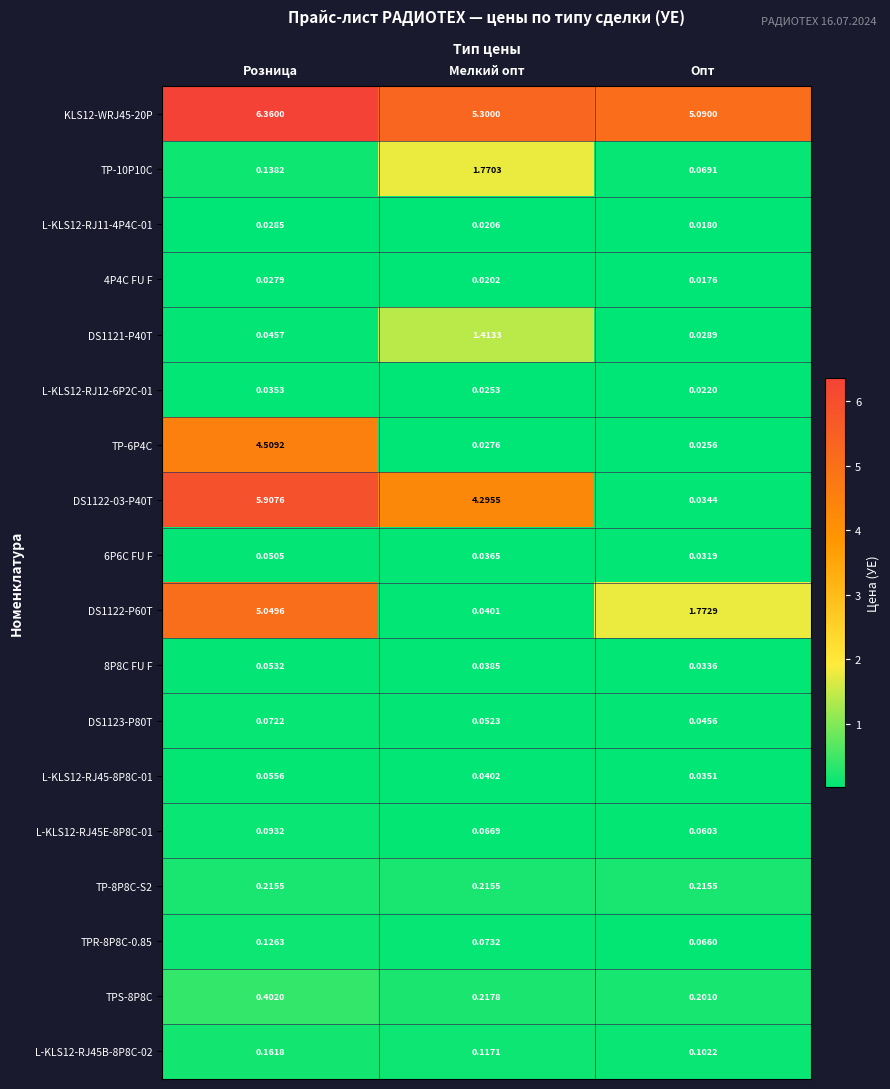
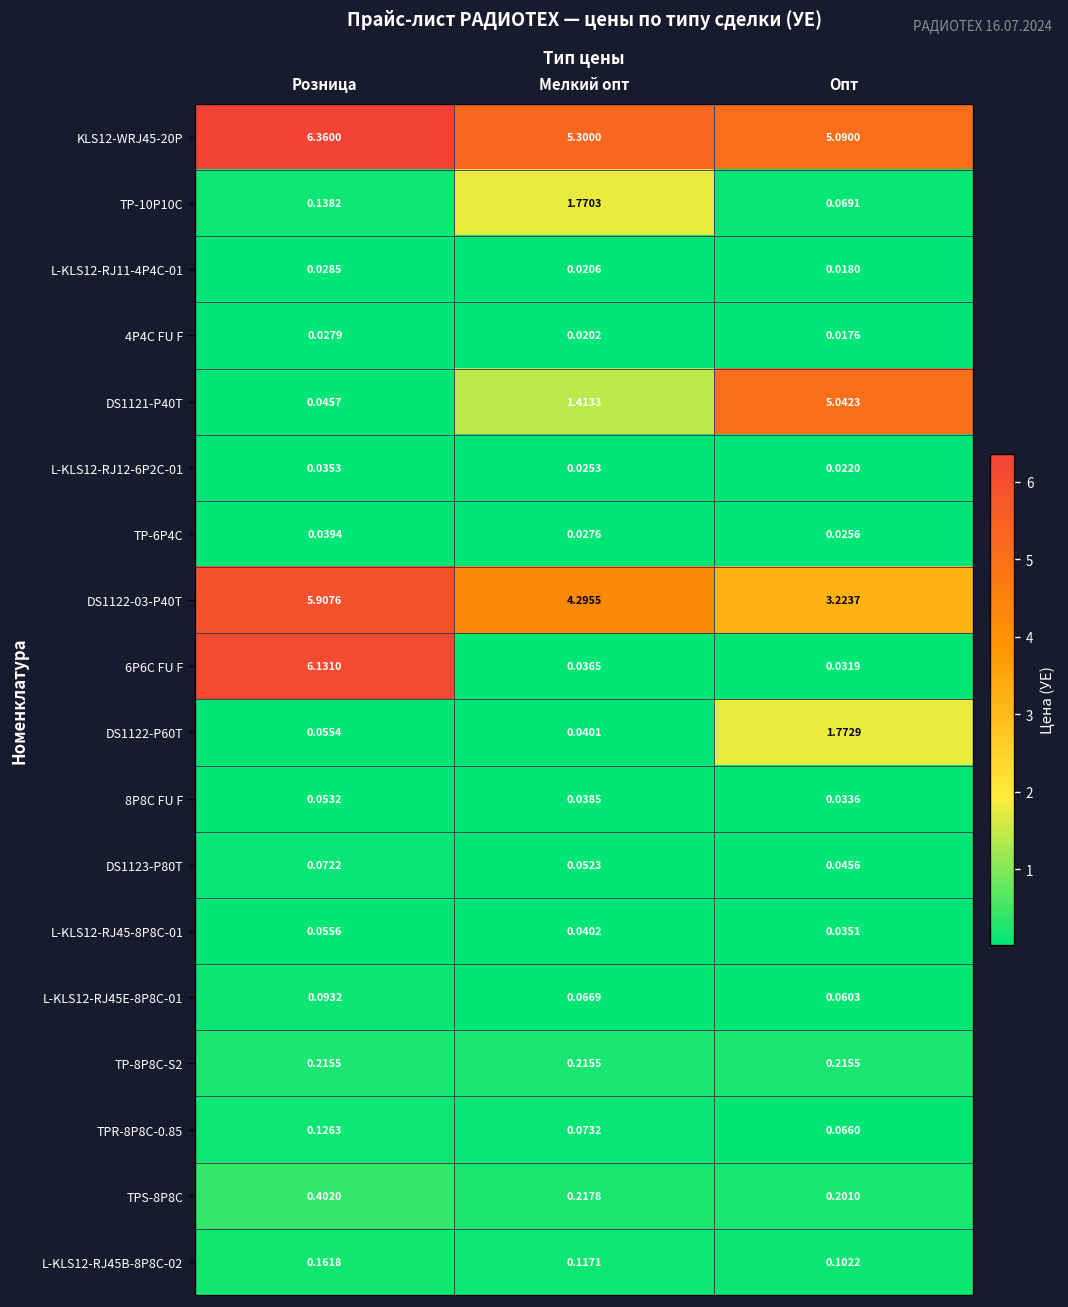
DS1121-P40T, Опт: 0.0289 -> 5.0423
TP-6P4C, Розница: 4.5092 -> 0.0394
DS1122-03-P40T, Опт: 0.0344 -> 3.2237
6P6C FU F, Розница: 0.0505 -> 6.1310
DS1122-P60T, Розница: 5.0496 -> 0.0554
